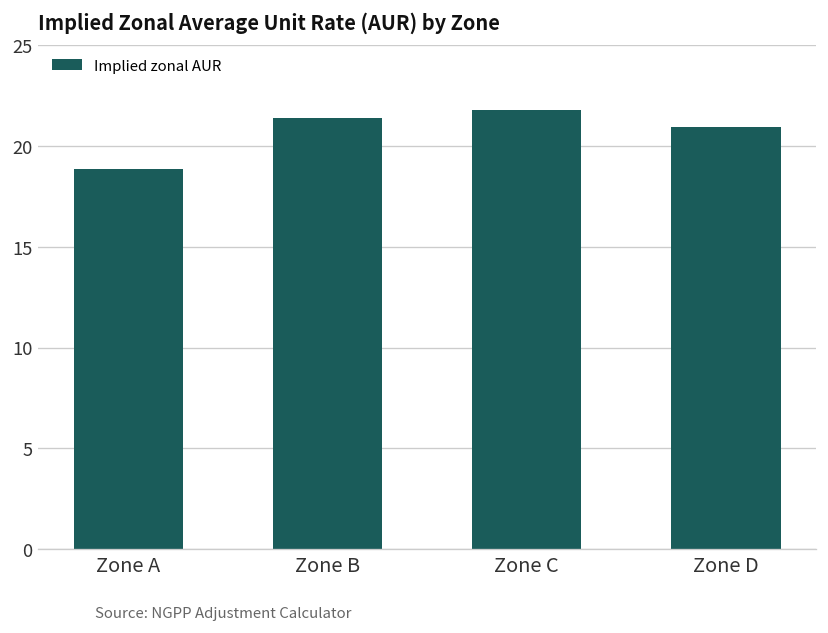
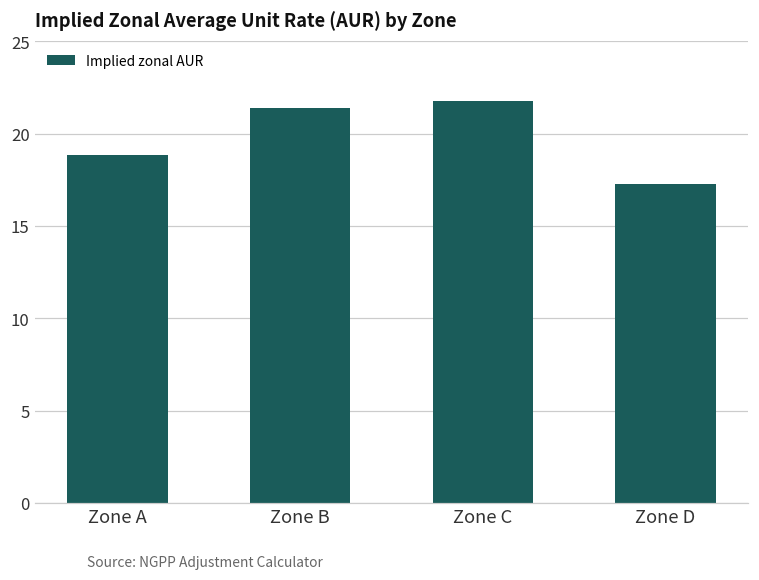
Zone D: 21.0 -> 17.3
